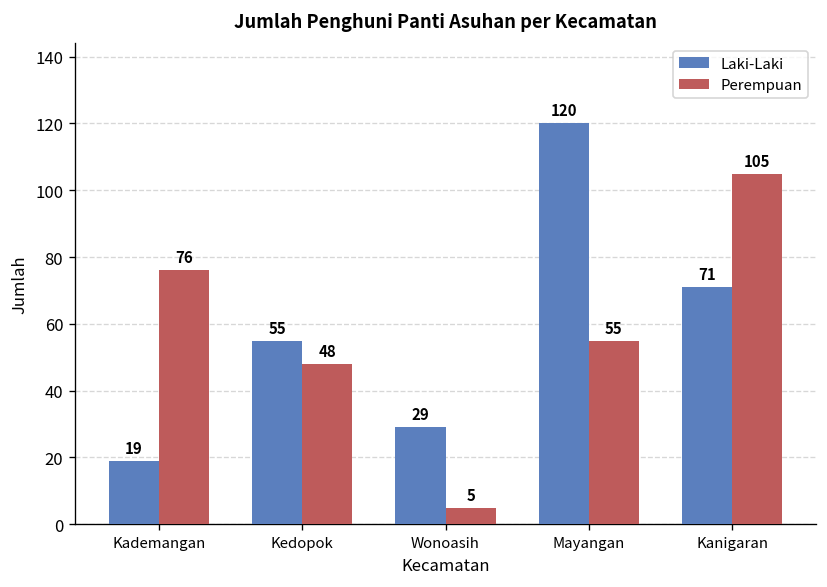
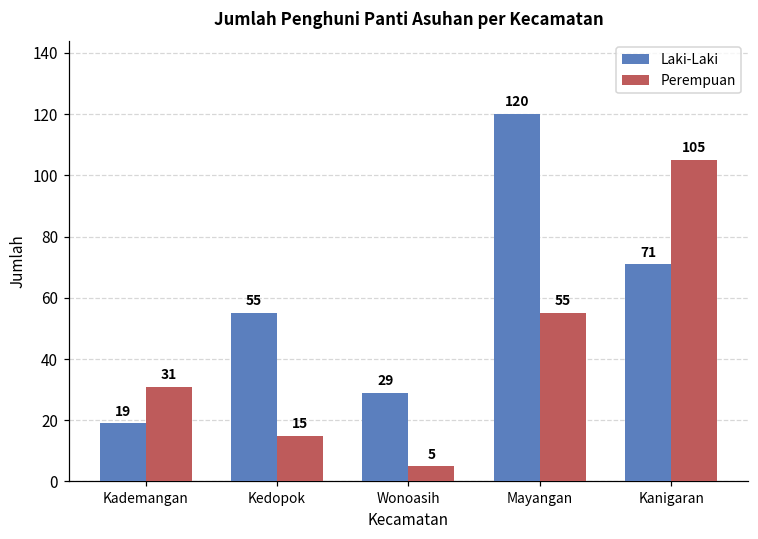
Perempuan, Kademangan: 76 -> 31
Perempuan, Kedopok: 48 -> 15
